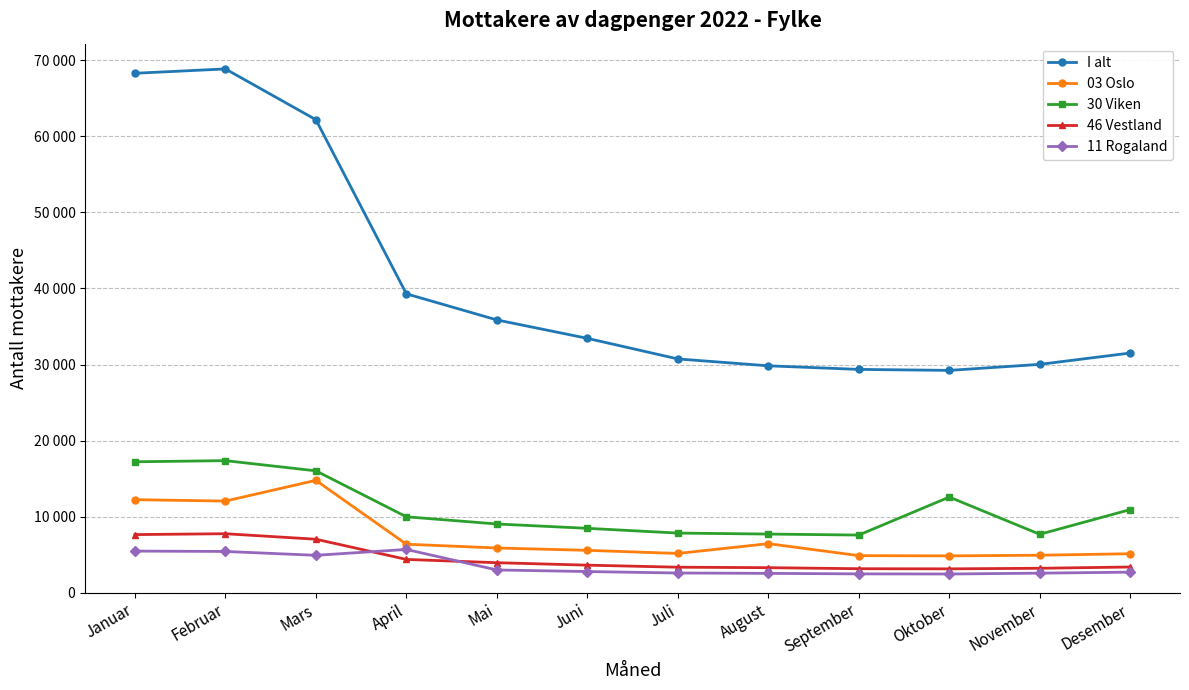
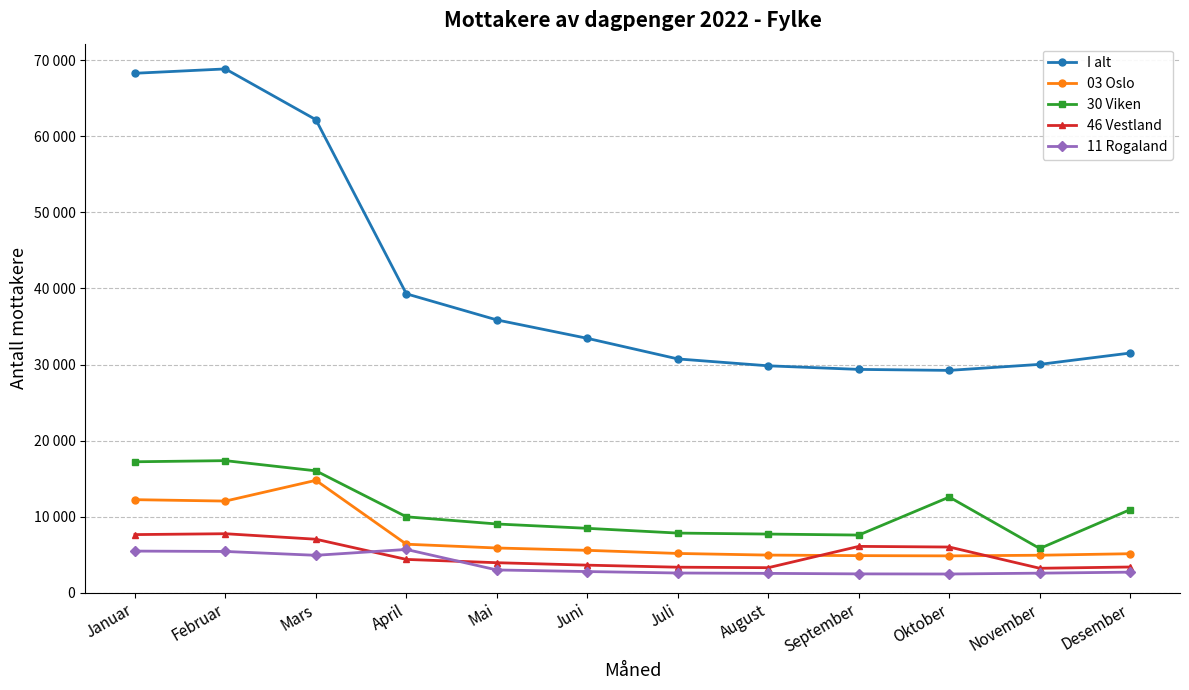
03 Oslo, August: 6000 -> 5000
46 Vestland, September: 3000 -> 6000
46 Vestland, Oktober: 3000 -> 6000
30 Viken, November: 8000 -> 6000
